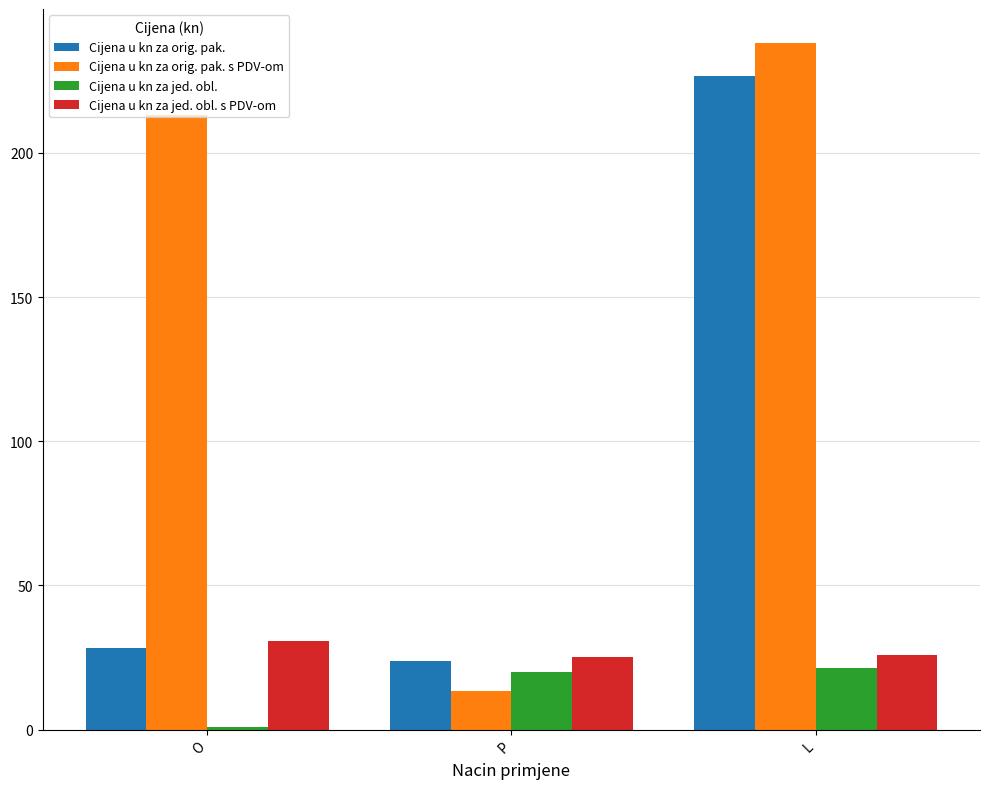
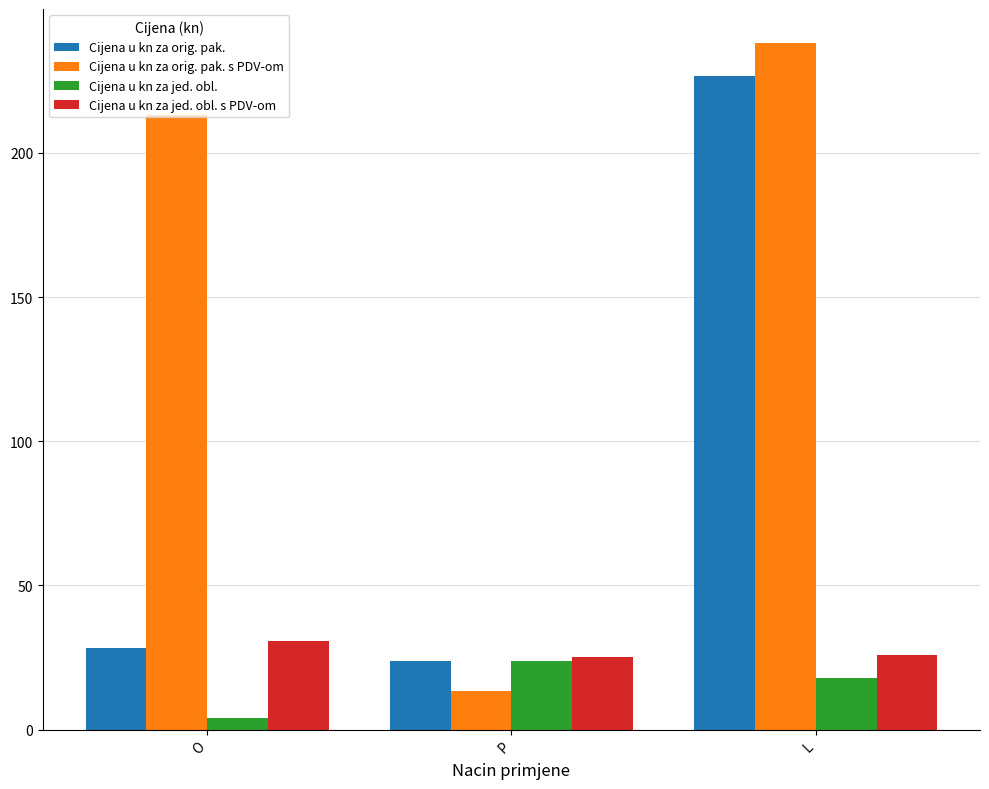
Cijena u kn za jed. obl., O: 1 -> 4
Cijena u kn za jed. obl., P: 20 -> 24
Cijena u kn za jed. obl., L: 21 -> 18
